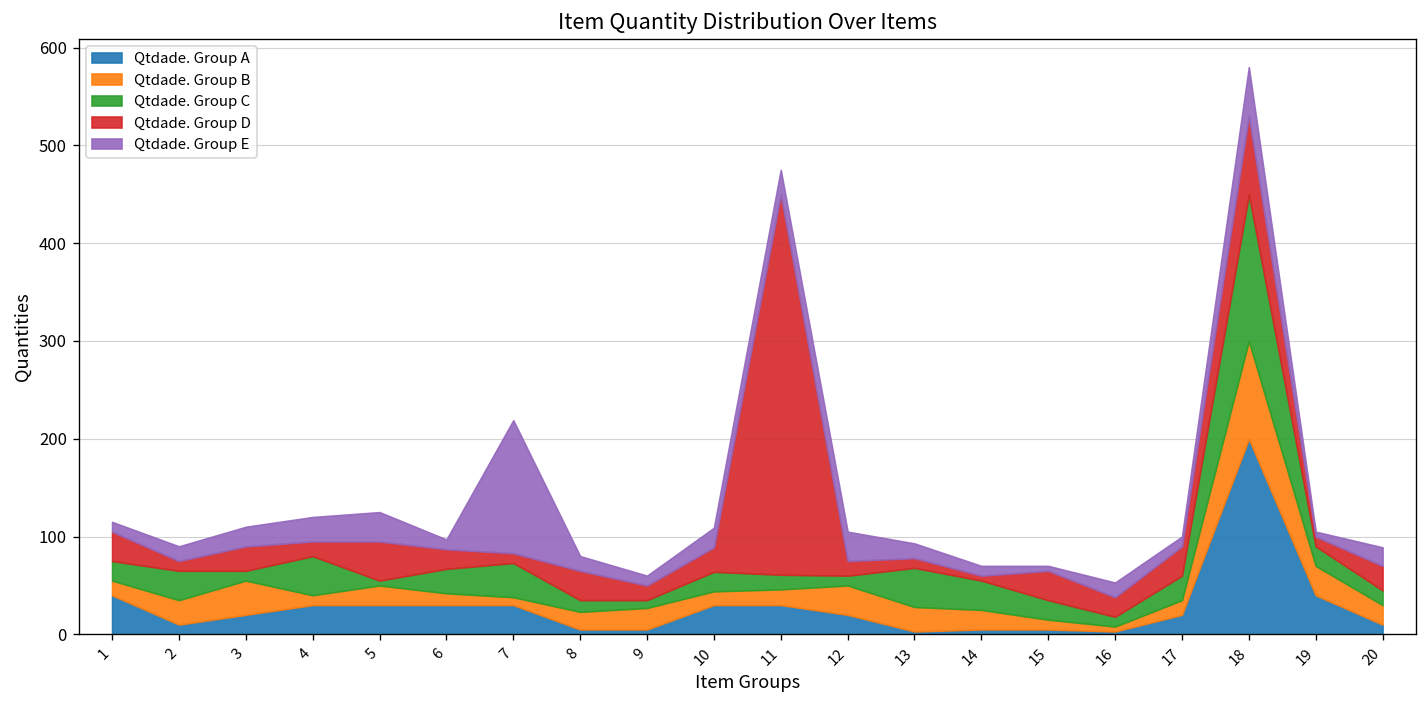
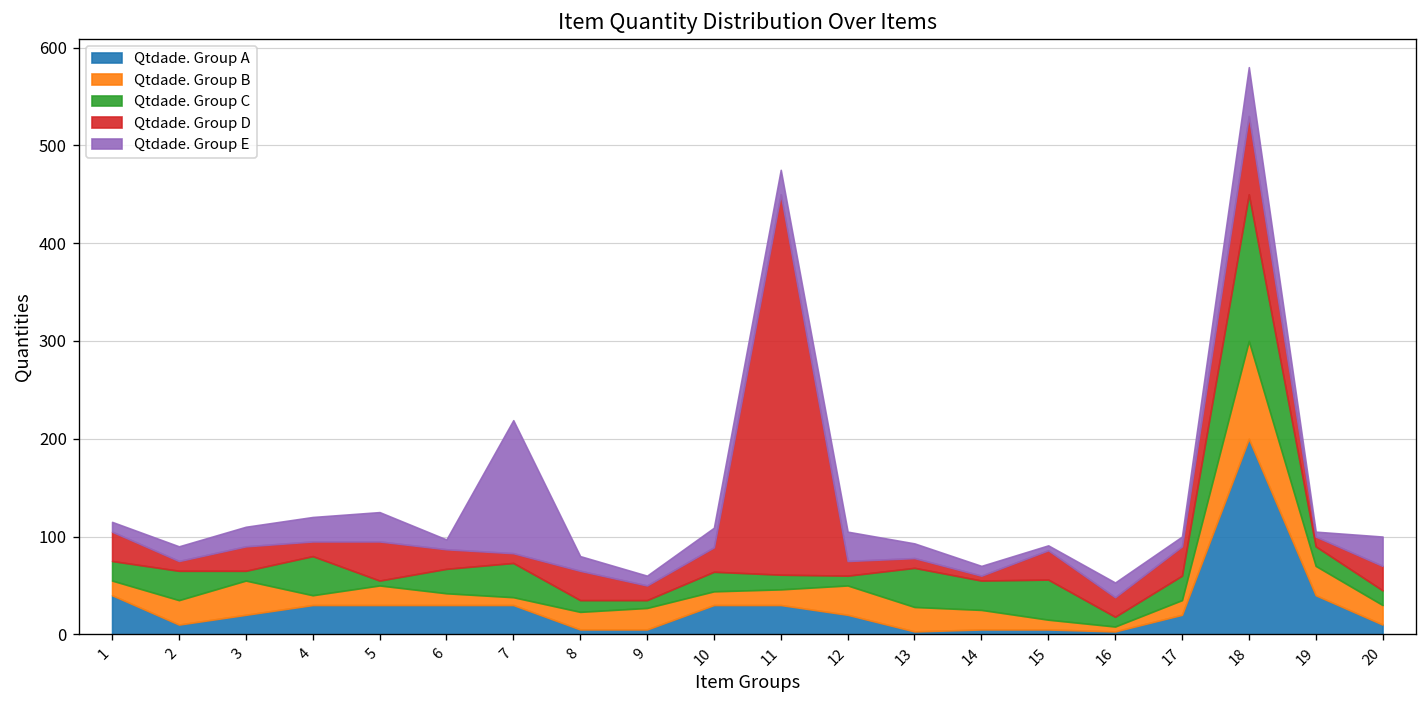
Qtdade. Group C, 15: 20 -> 40
Qtdade. Group E, 20: 20 -> 30
